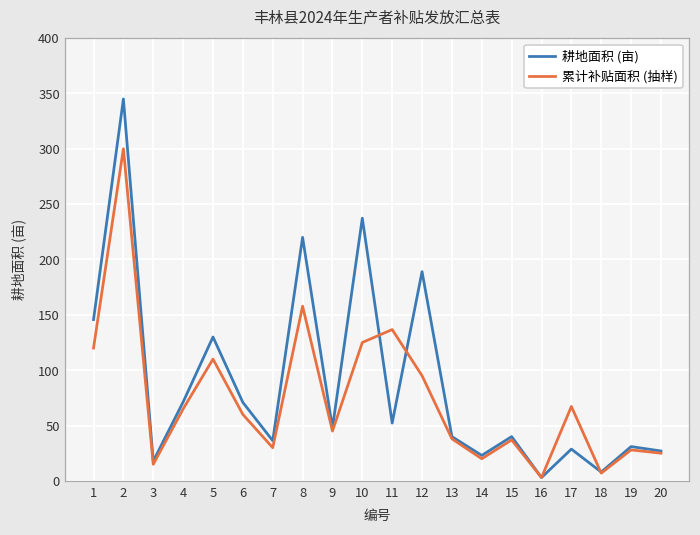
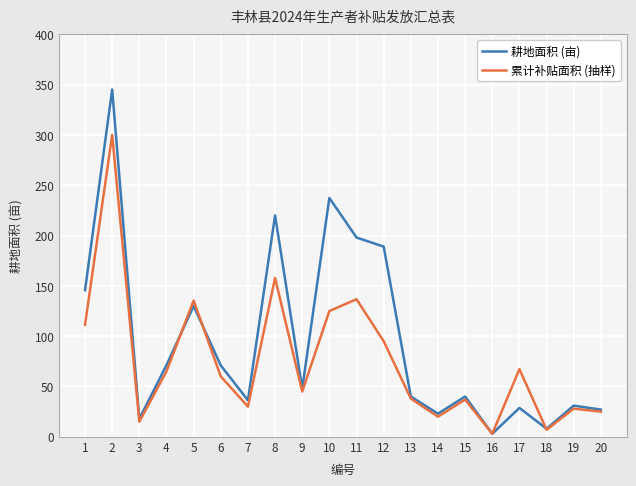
累计补贴面积 (抽样), 1: 120 -> 111
累计补贴面积 (抽样), 5: 110 -> 135
耕地面积 (亩), 11: 52 -> 198
